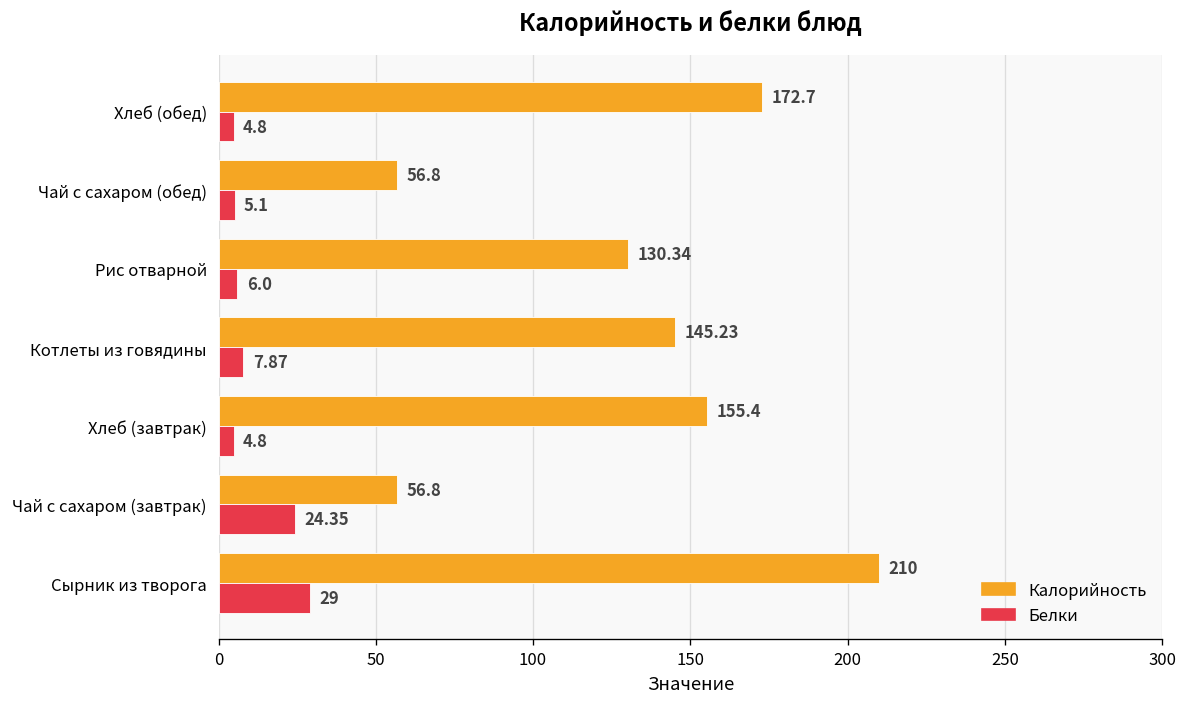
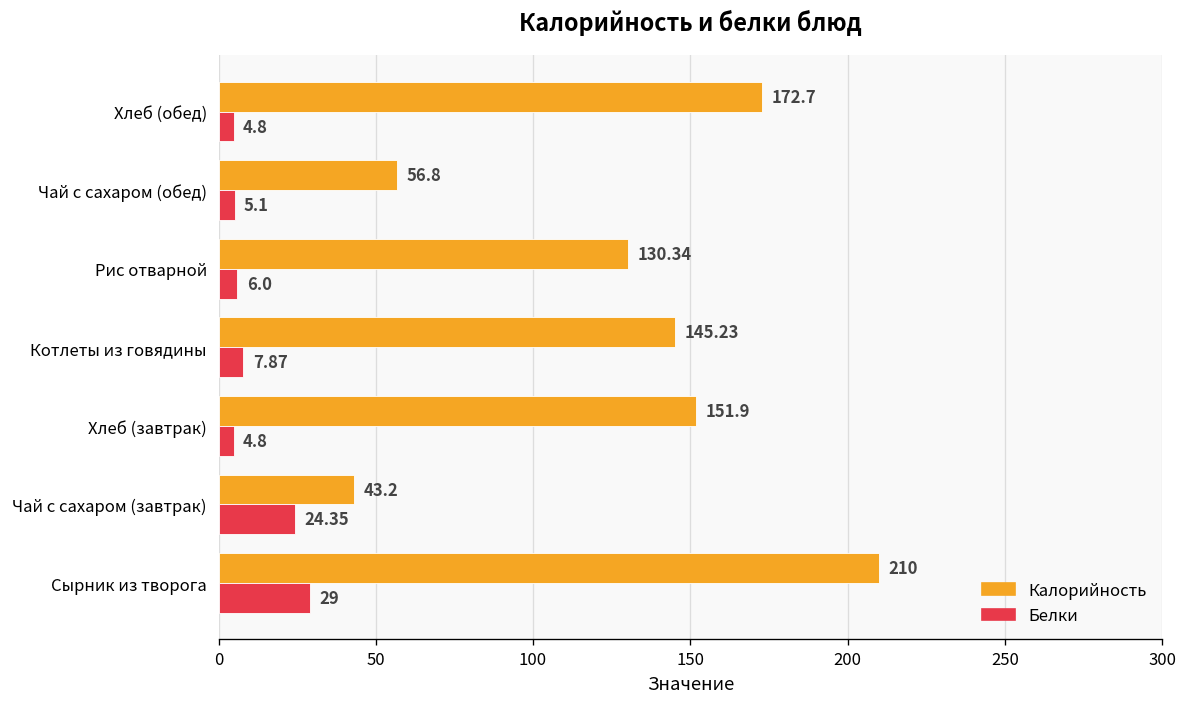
Калорийность, Хлеб (завтрак): 155.4 -> 151.9
Калорийность, Чай с сахаром (завтрак): 56.8 -> 43.2
